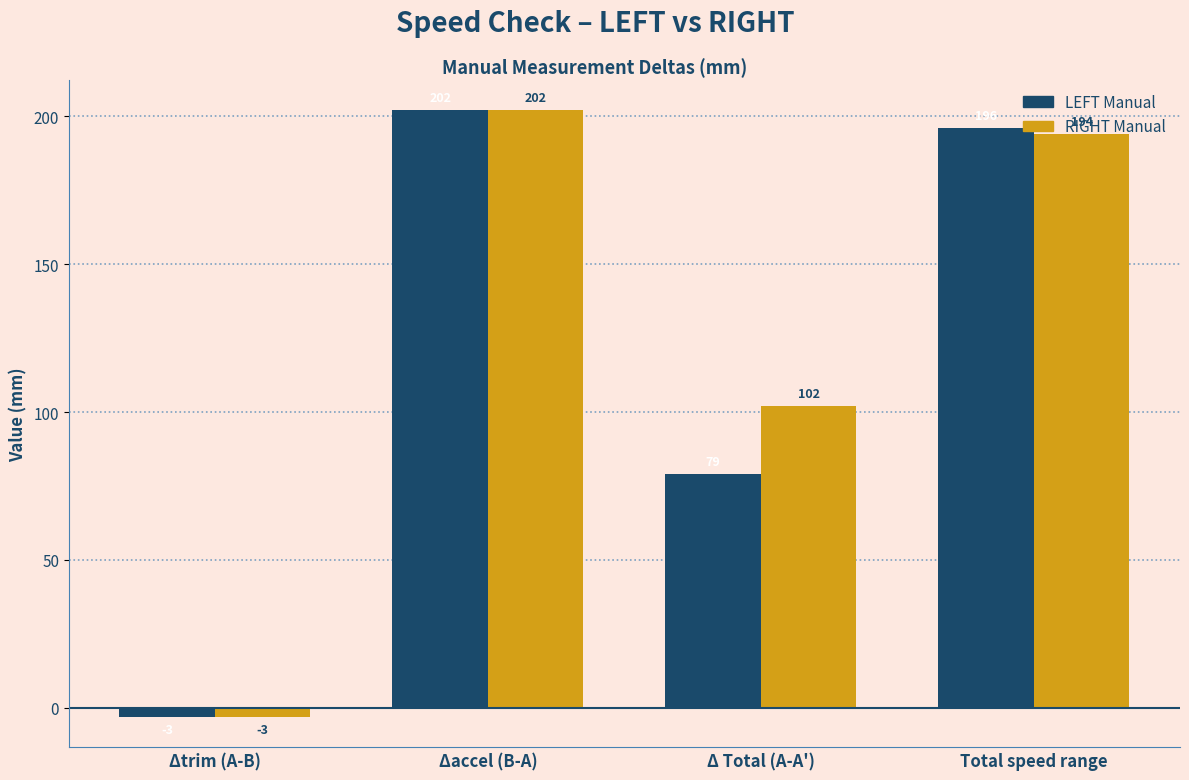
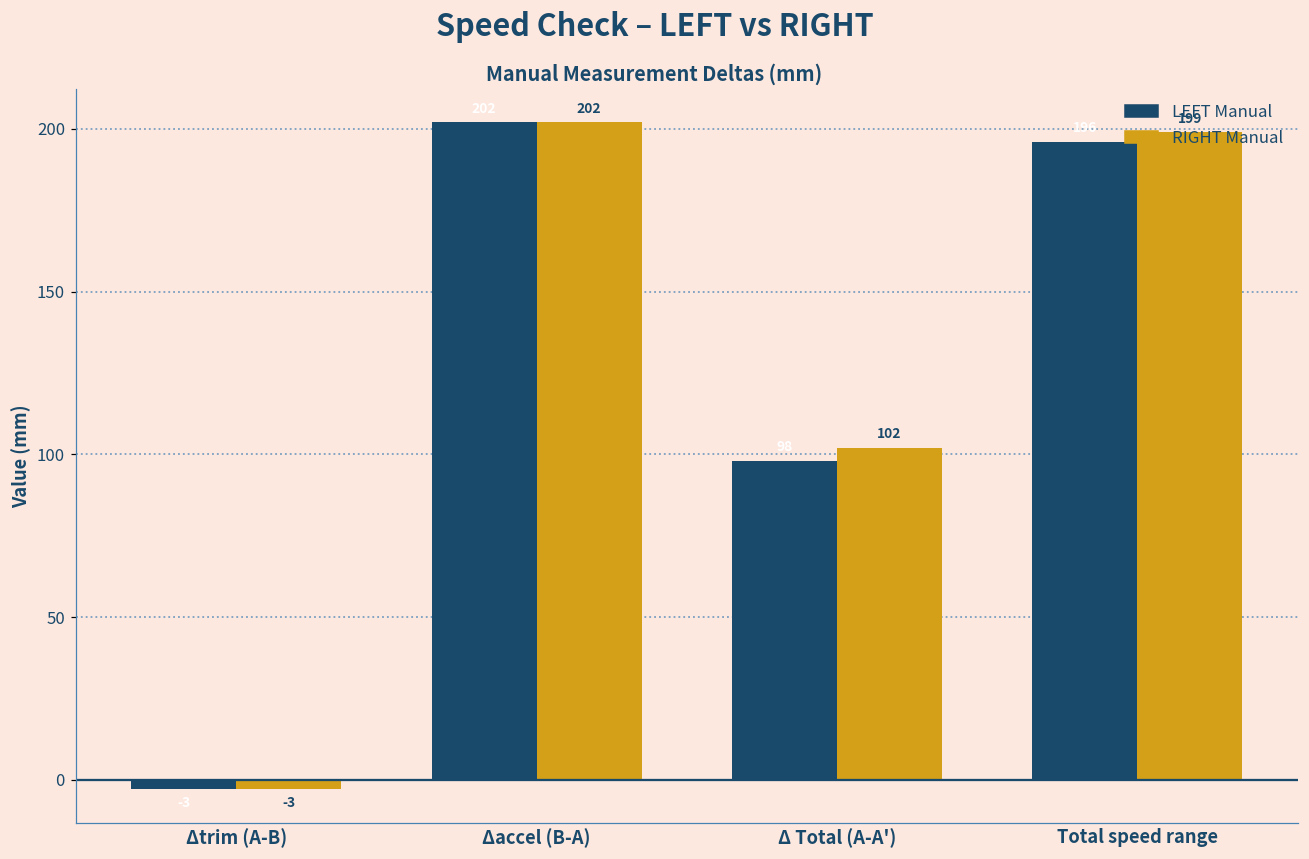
LEFT Manual, Δ Total (A-A'): 79 -> 98
RIGHT Manual, Total speed range: 194 -> 199
